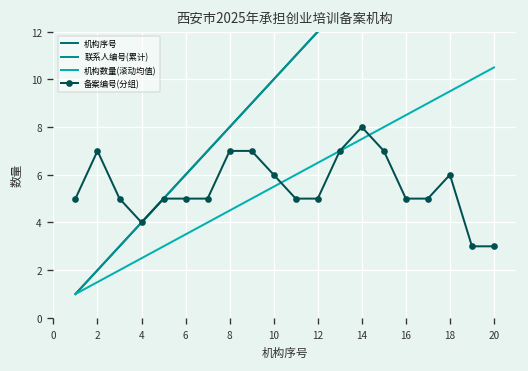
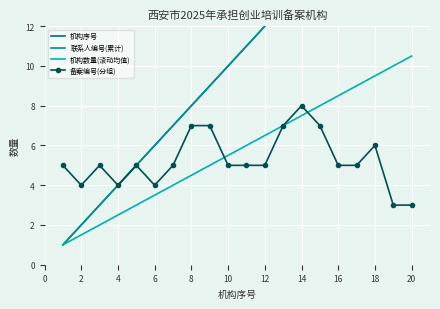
备案编号(分组), 2: 7 -> 4
备案编号(分组), 6: 5 -> 4
备案编号(分组), 10: 6 -> 5
